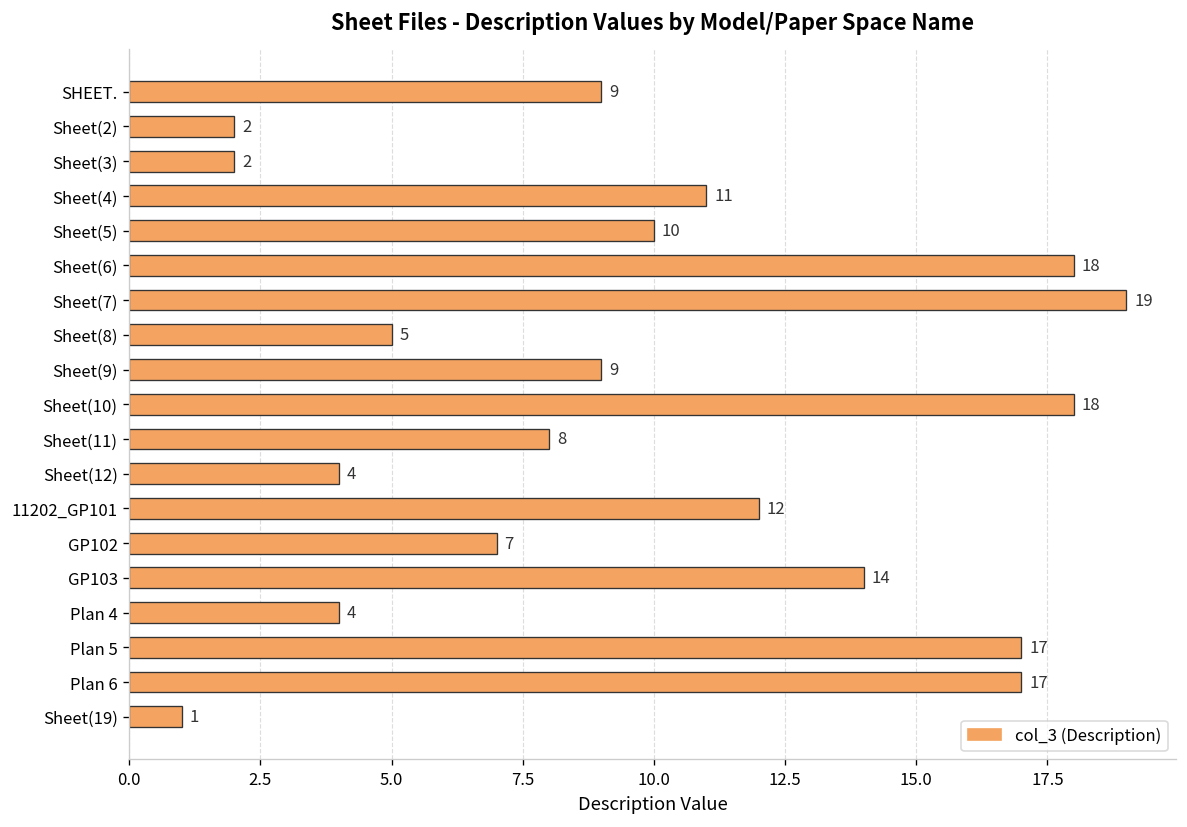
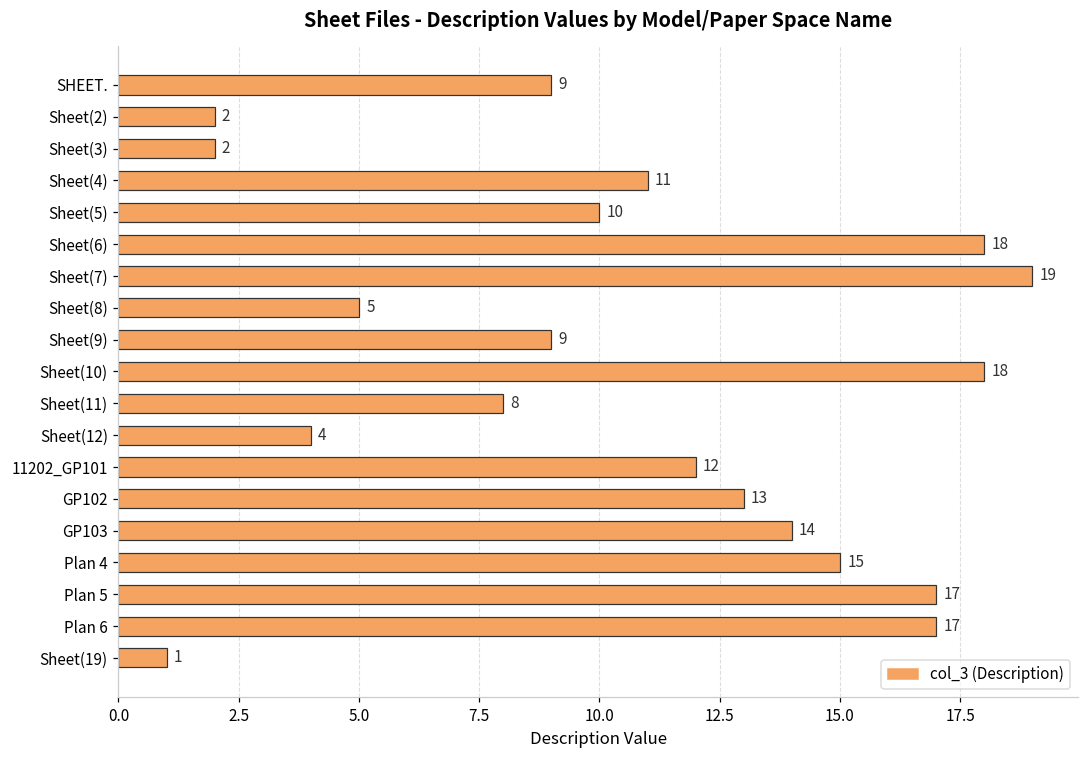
GP102: 7 -> 13
Plan 4: 4 -> 15
